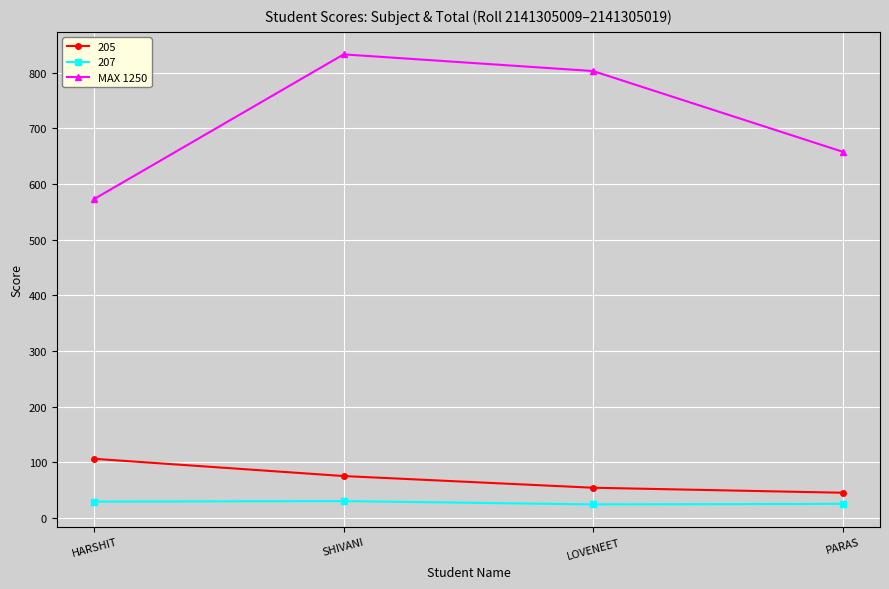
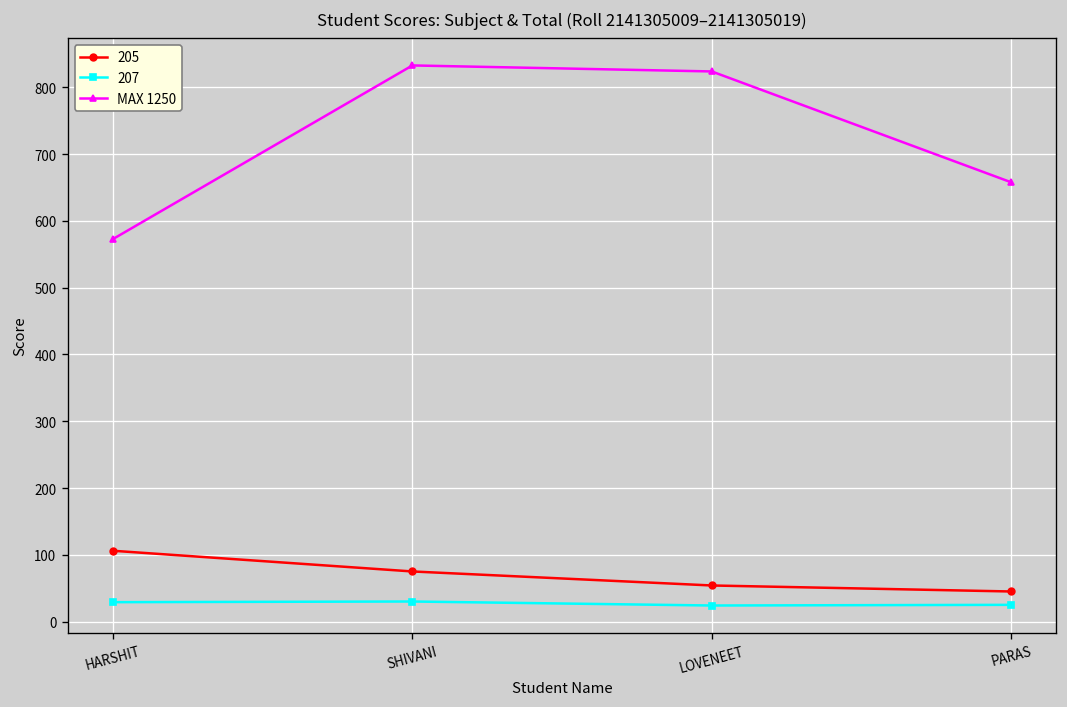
MAX 1250, LOVENEET: 800 -> 820
